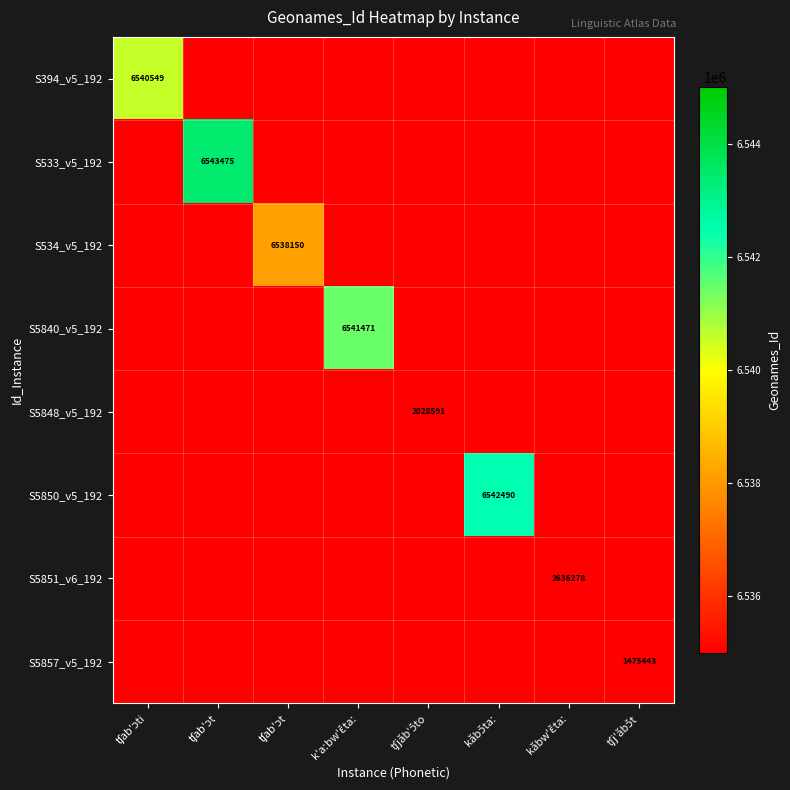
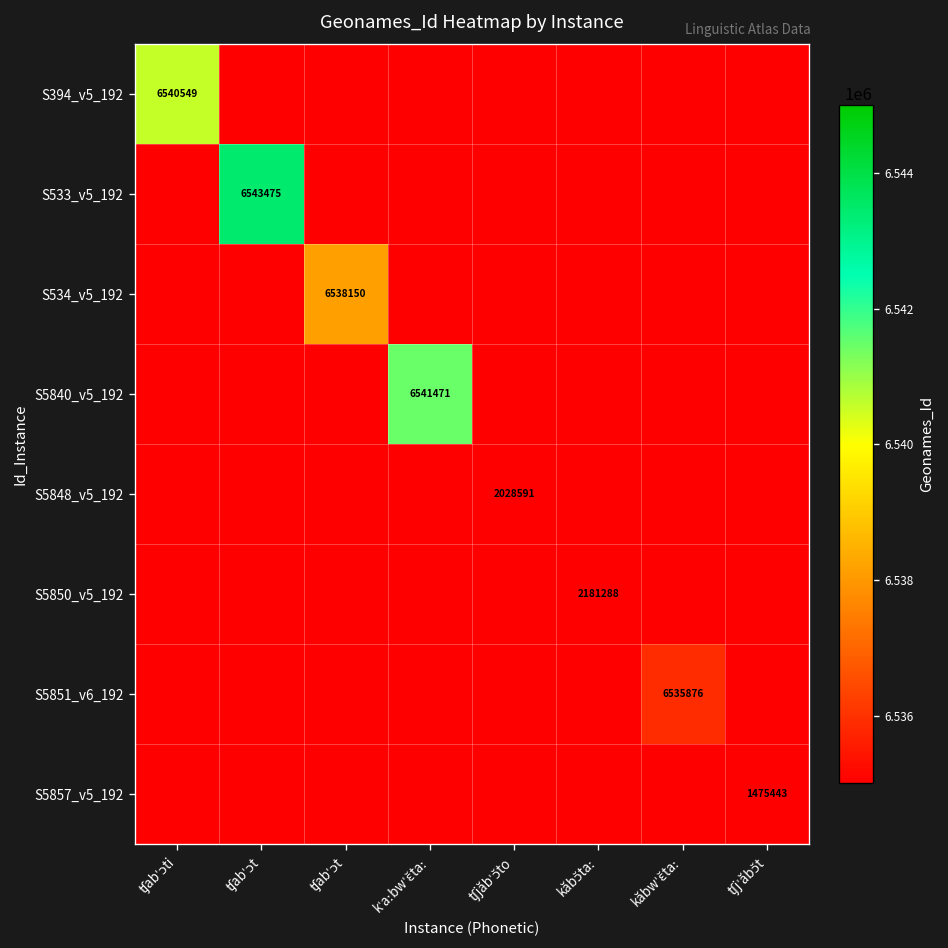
S5850_v5_192, kăbɔ̆taː: 6542490 -> 2181288
S5851_v6_192, kăbwˈɛ̆taː: 2636278 -> 6535876
